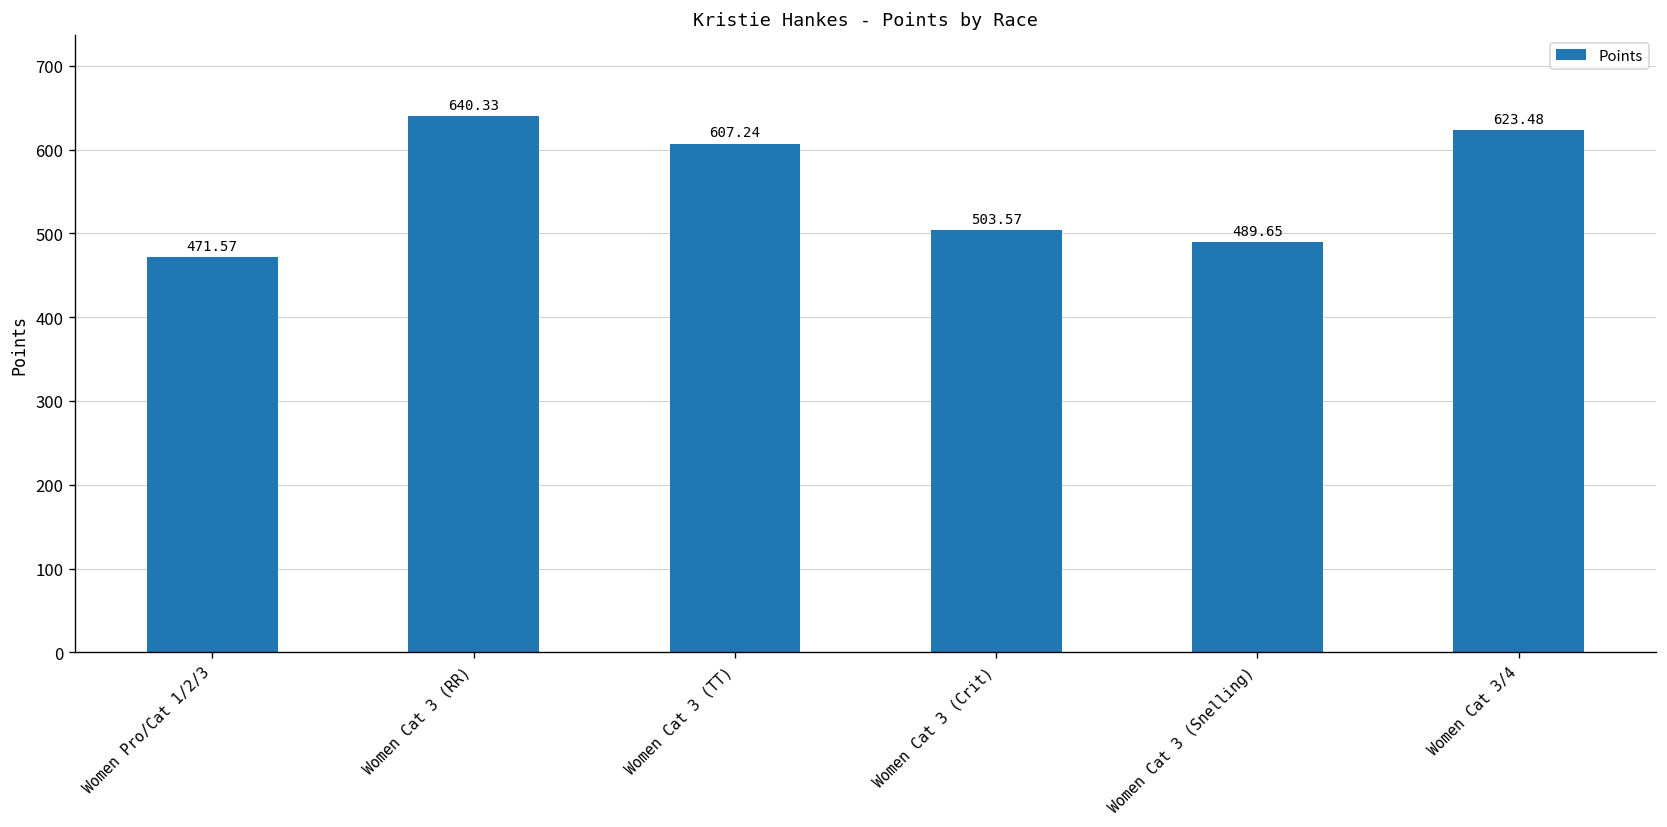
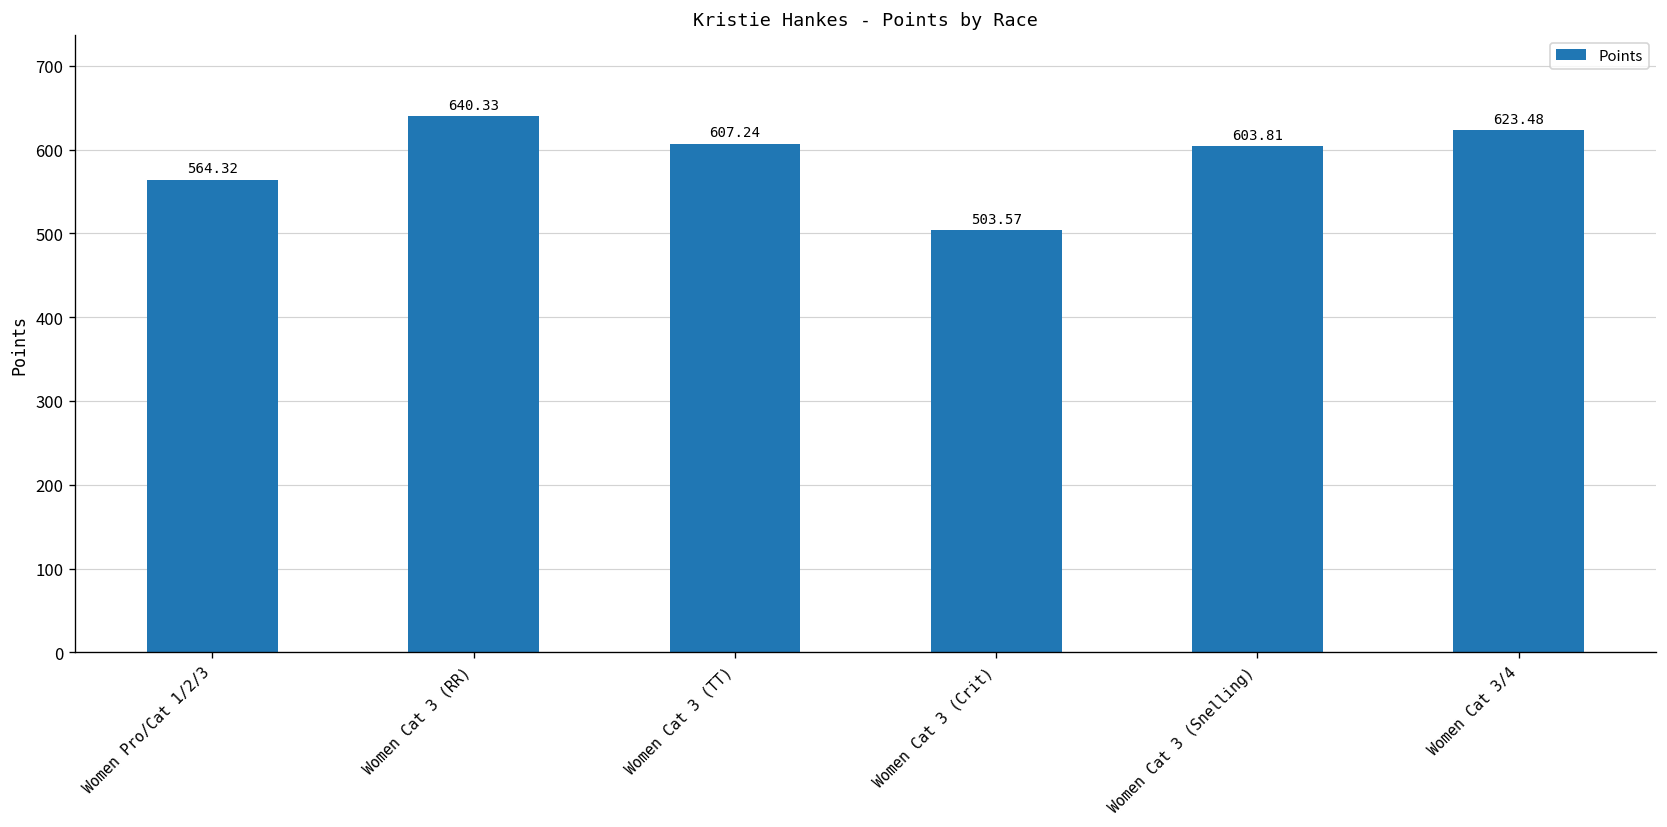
Women Pro/Cat 1/2/3: 471.57 -> 564.32
Women Cat 3 (Snelling): 489.65 -> 603.81
